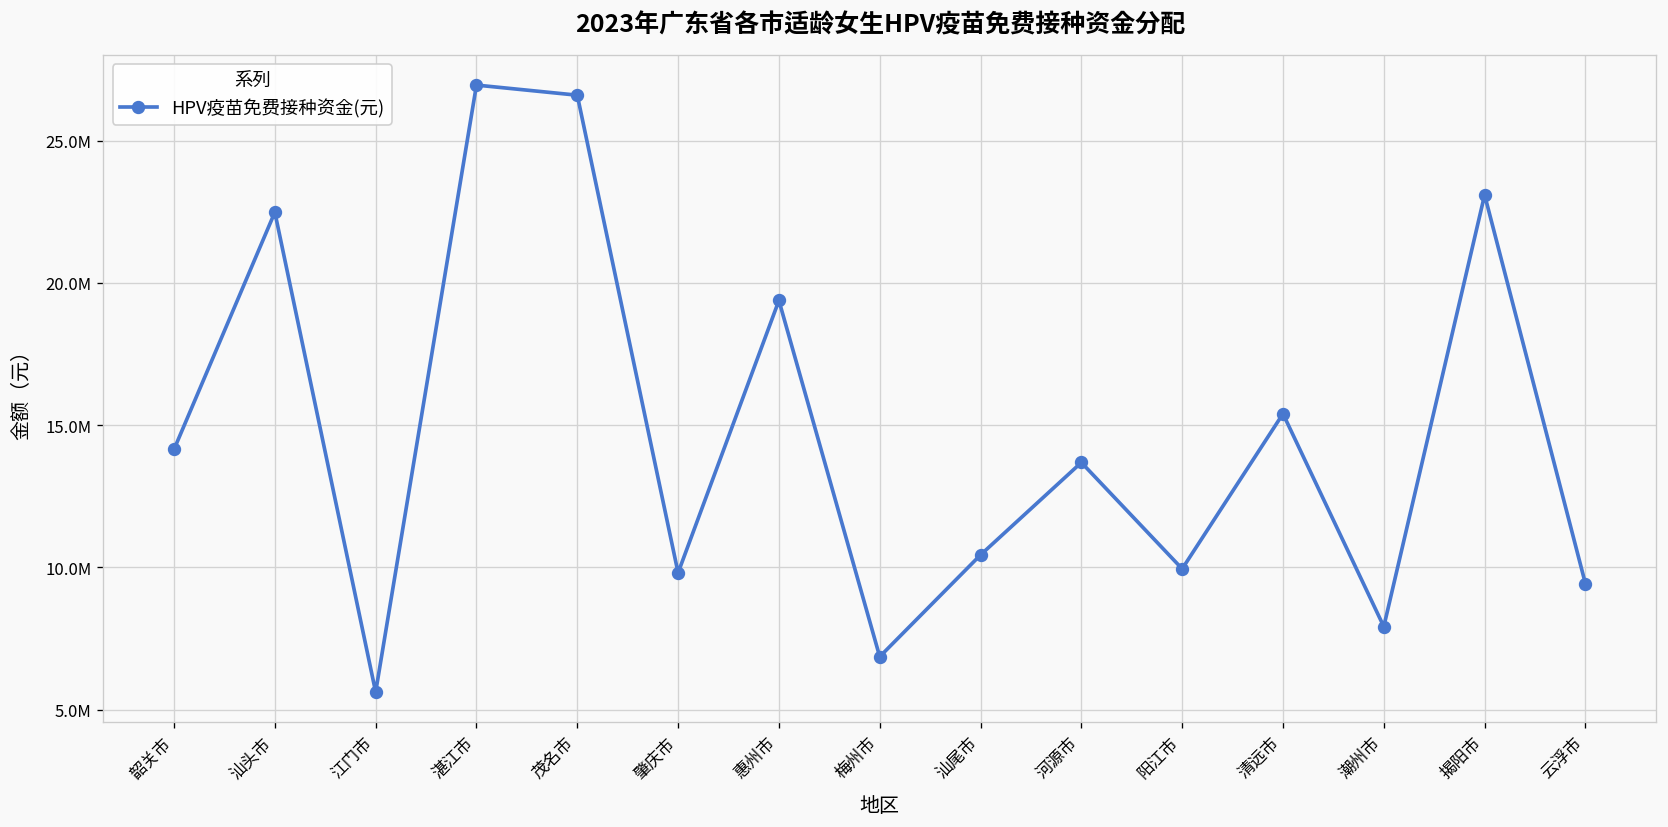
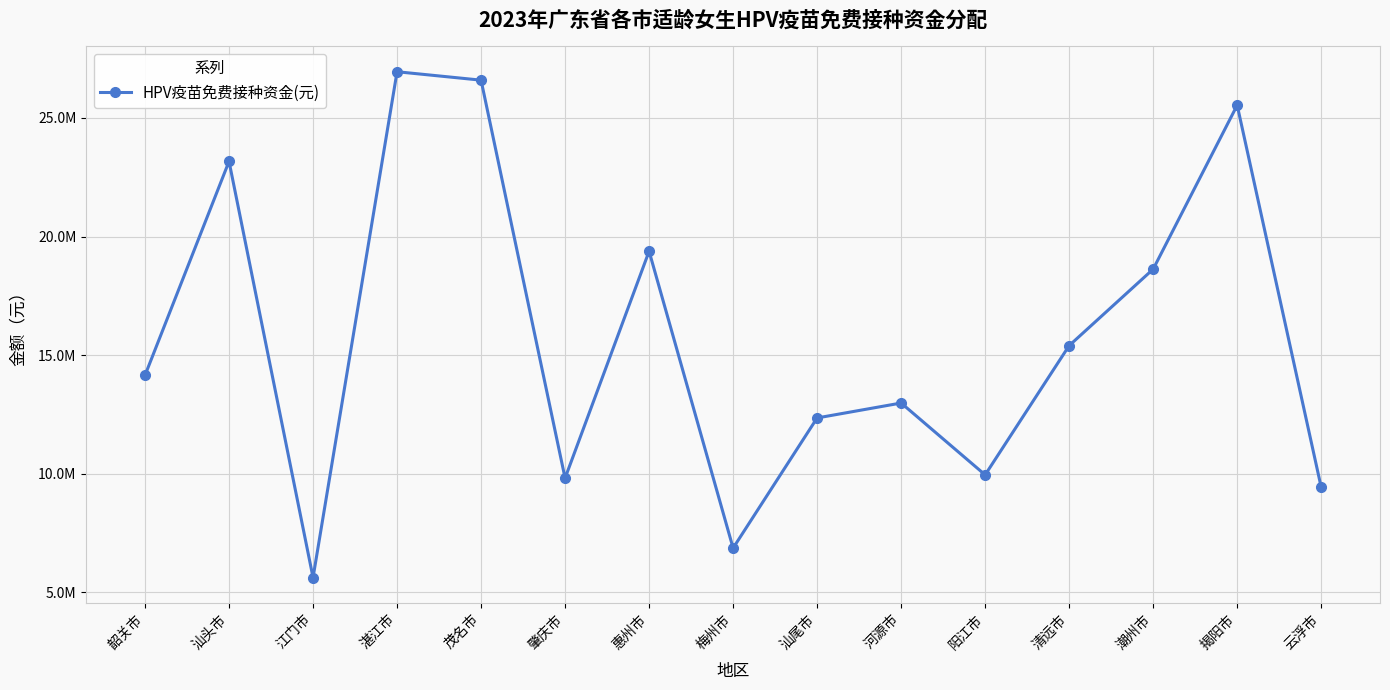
汕头市: 22500000 -> 23200000
汕尾市: 10400000 -> 12400000
河源市: 13700000 -> 13000000
潮州市: 7900000 -> 18600000
揭阳市: 23100000 -> 25500000
